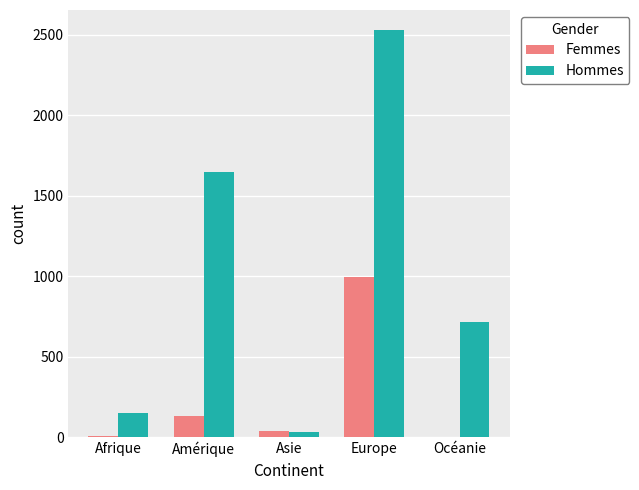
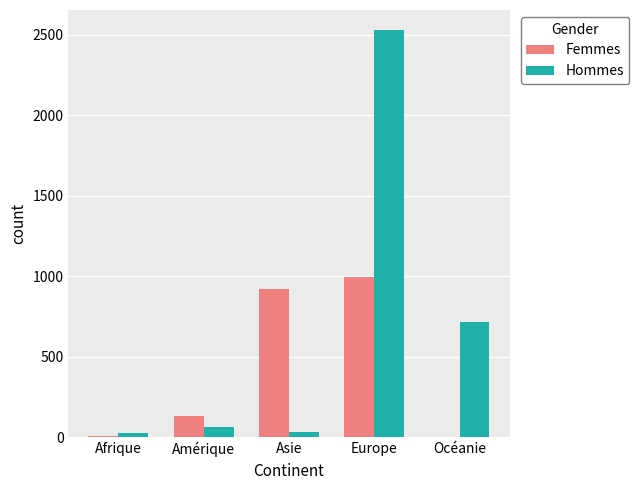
Hommes, Afrique: 150 -> 30
Hommes, Amérique: 1650 -> 70
Femmes, Asie: 40 -> 920
